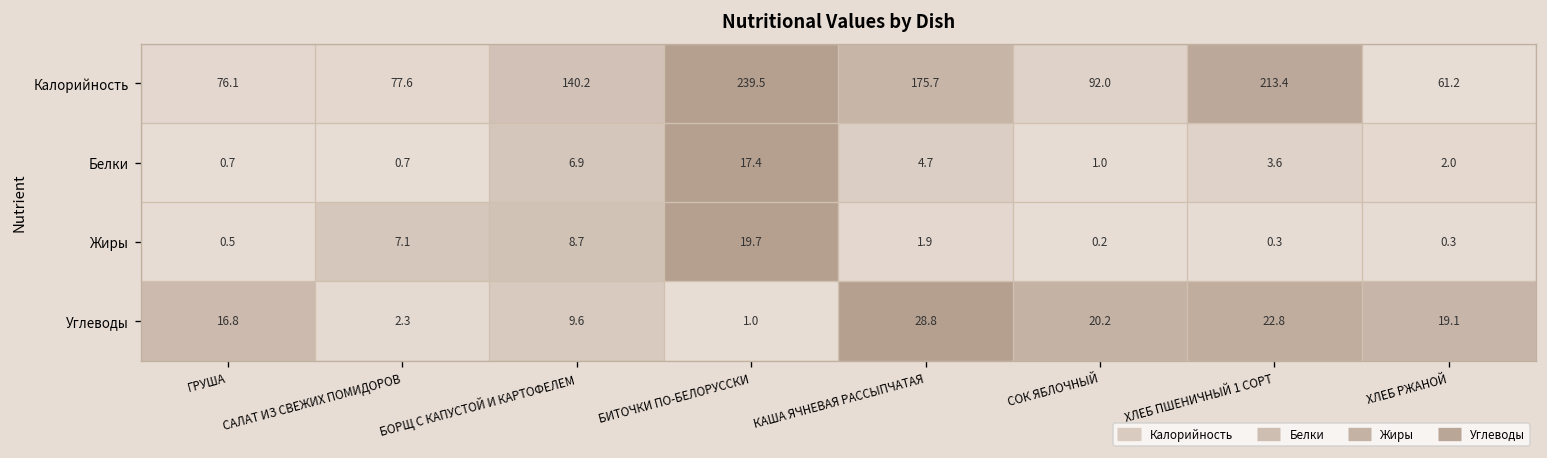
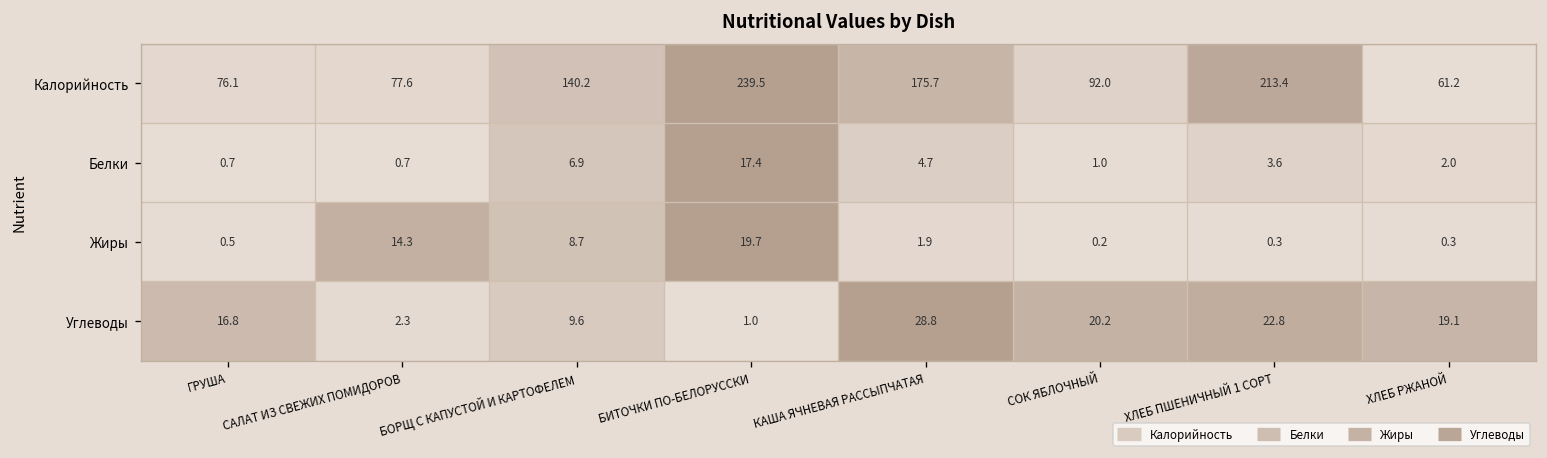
Жиры, САЛАТ ИЗ СВЕЖИХ ПОМИДОРОВ: 7.1 -> 14.3
